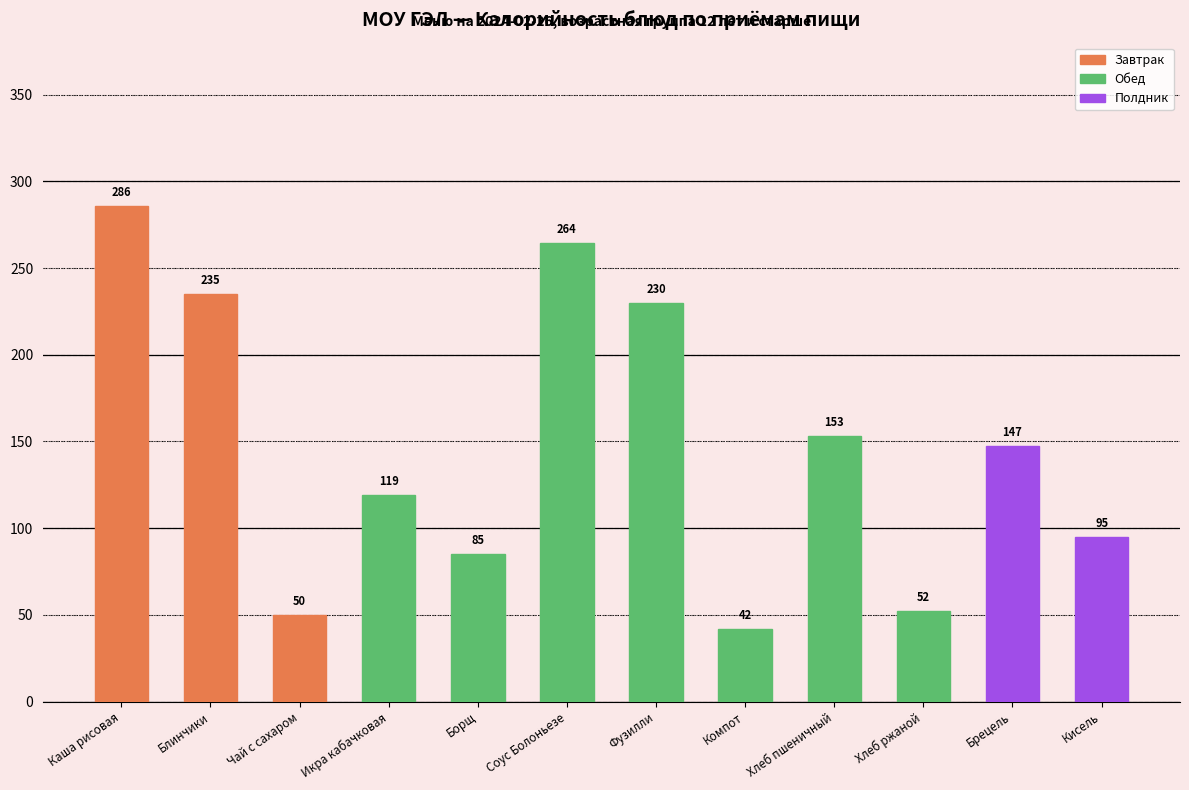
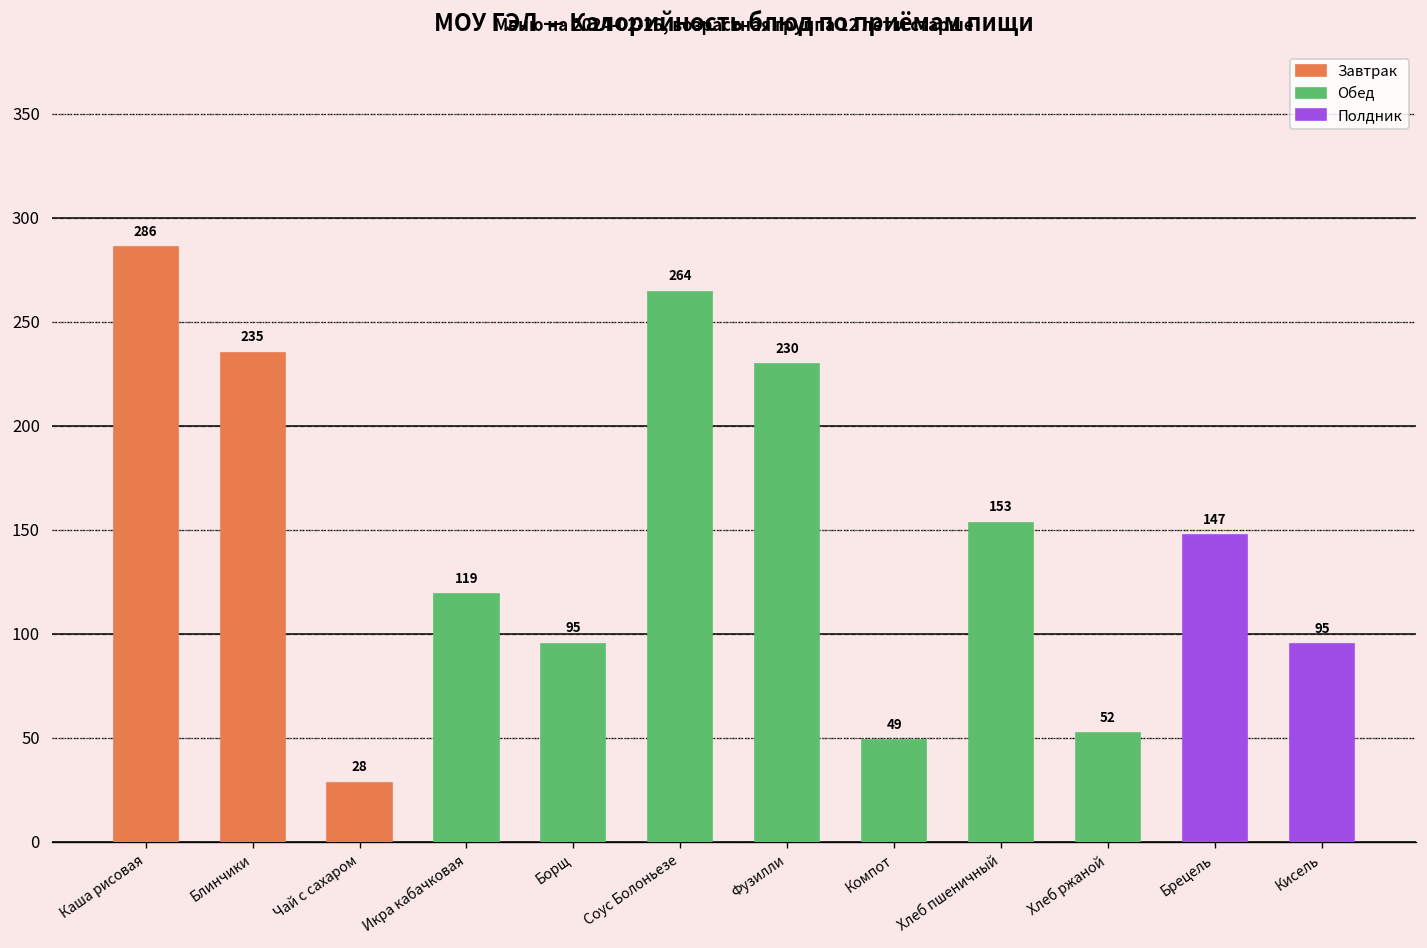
Чай с сахаром: 50 -> 28
Борщ: 85 -> 95
Компот: 42 -> 49
